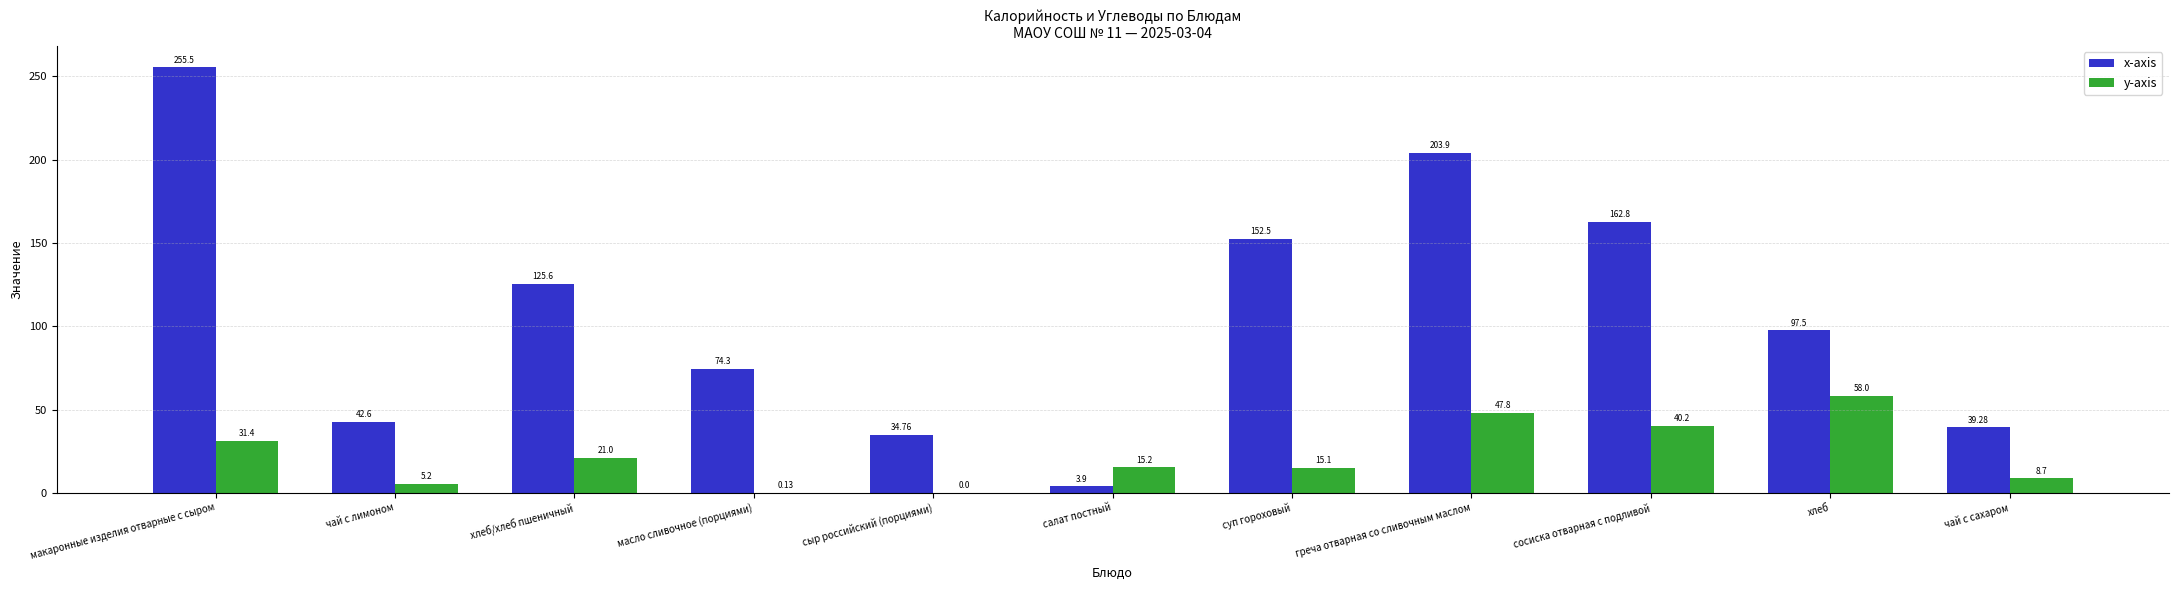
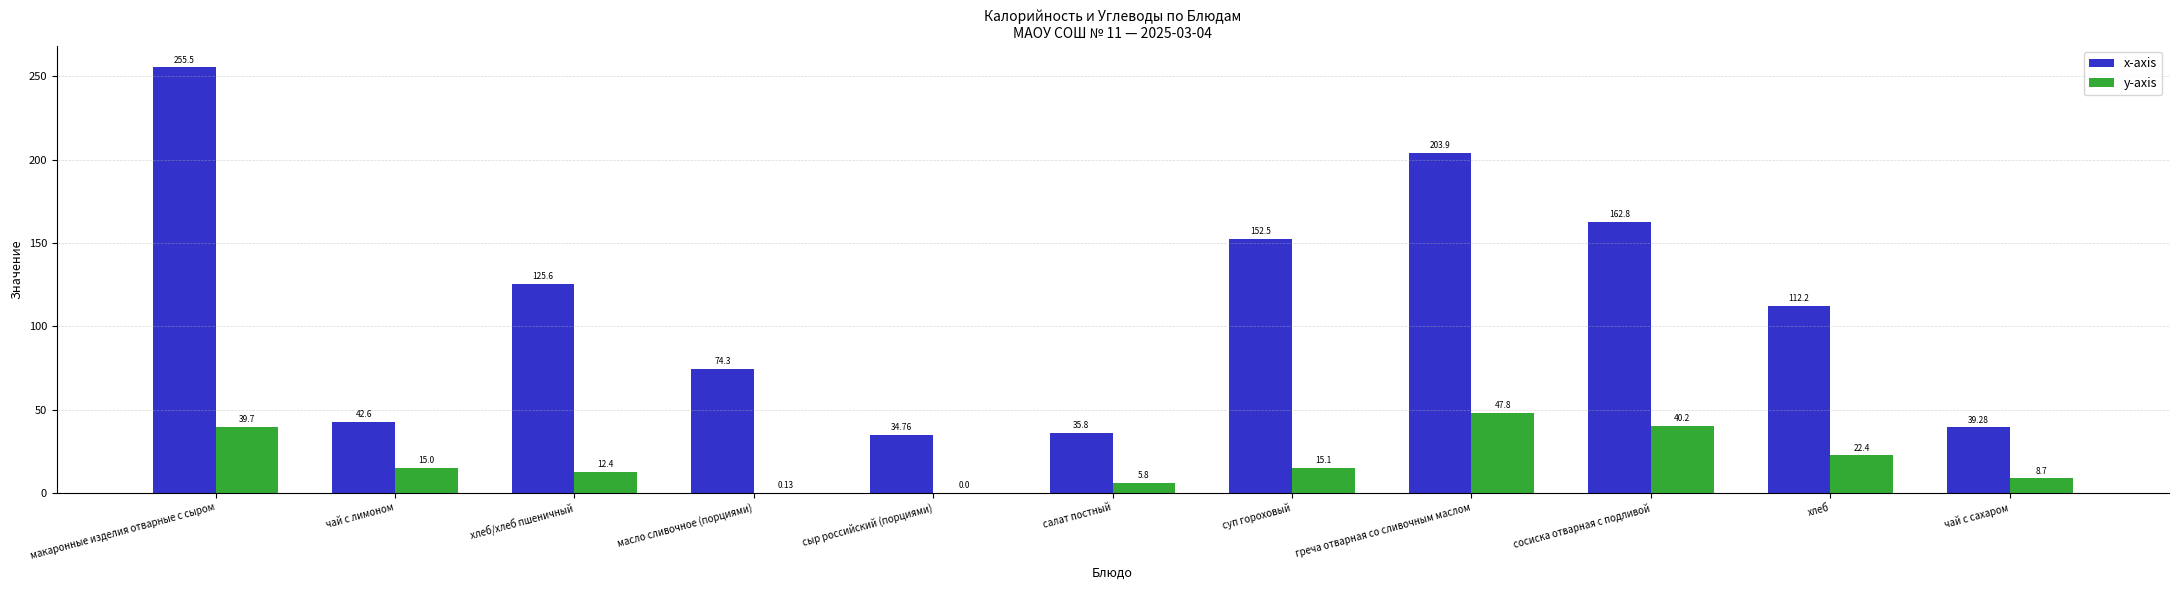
y-axis, макаронные изделия отварные с сыром: 31.4 -> 39.7
y-axis, чай с лимоном: 5.2 -> 15.0
y-axis, хлеб/хлеб пшеничный: 21.0 -> 12.4
x-axis, салат постный: 3.9 -> 35.8
y-axis, салат постный: 15.2 -> 5.8
x-axis, хлеб: 97.5 -> 112.2
y-axis, хлеб: 58.0 -> 22.4
